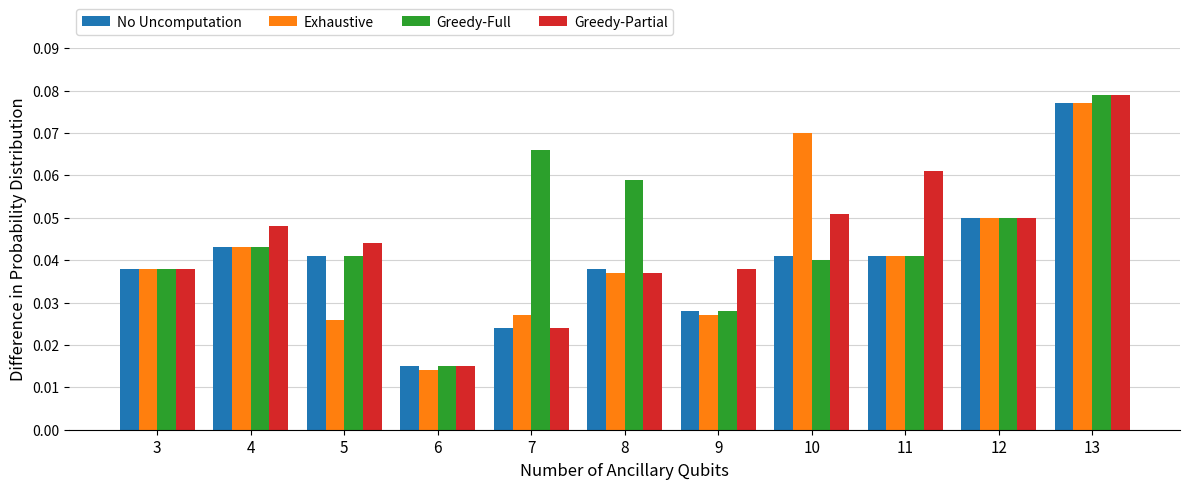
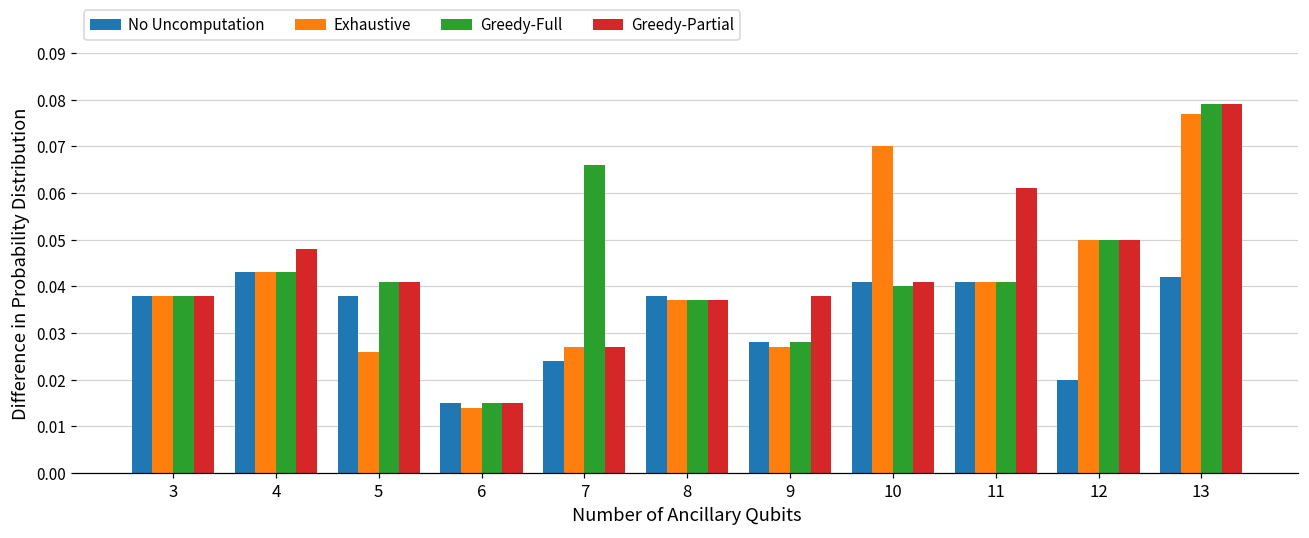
No Uncomputation, 5: 0.041 -> 0.038
Greedy-Partial, 5: 0.044 -> 0.041
Greedy-Partial, 7: 0.024 -> 0.027
Greedy-Full, 8: 0.059 -> 0.037
Greedy-Partial, 10: 0.051 -> 0.041
No Uncomputation, 12: 0.05 -> 0.02
No Uncomputation, 13: 0.077 -> 0.042
